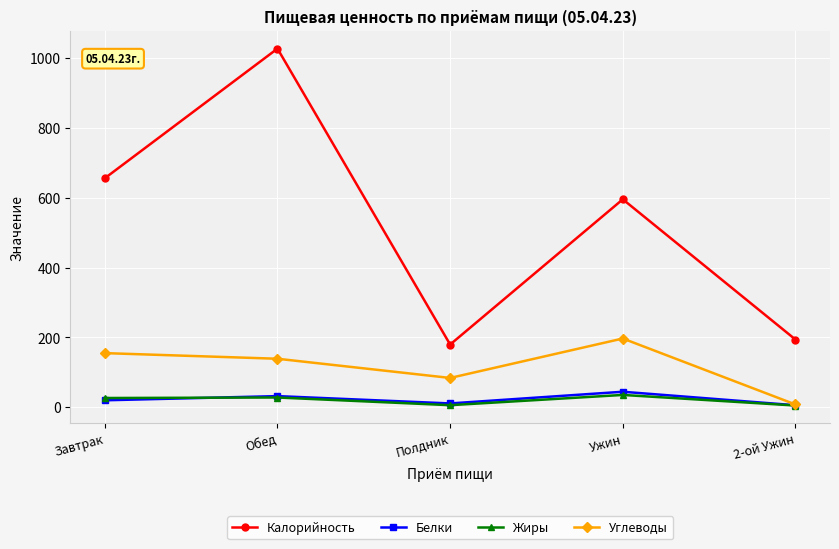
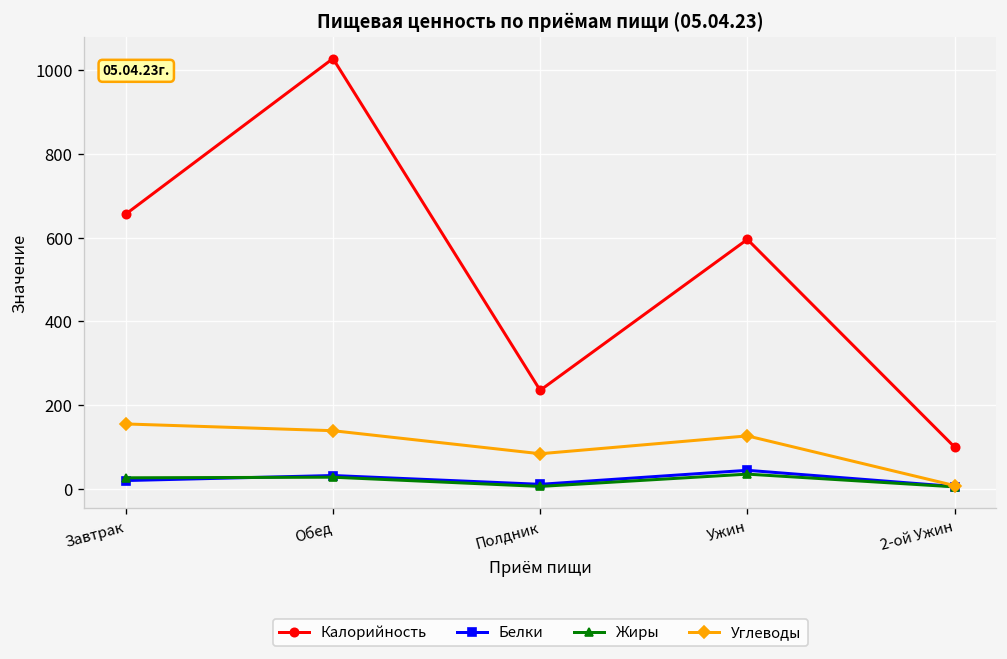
Калорийность, Полдник: 180 -> 240
Углеводы, Ужин: 200 -> 130
Калорийность, 2-ой Ужин: 190 -> 100
